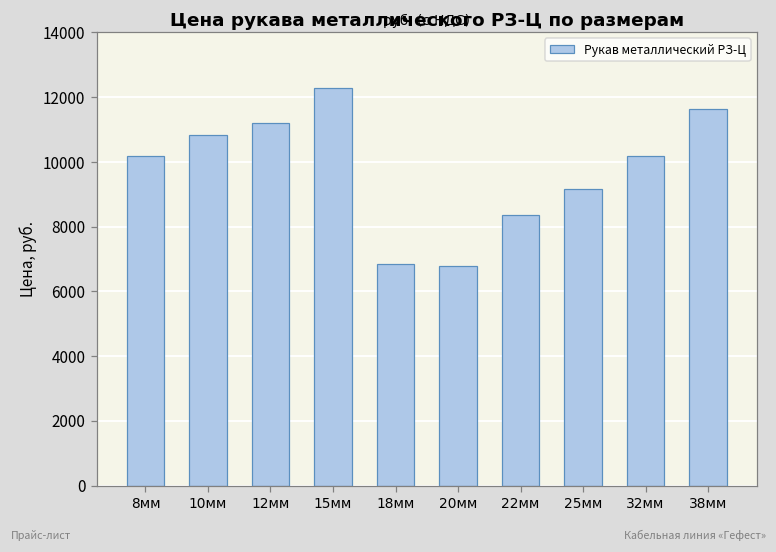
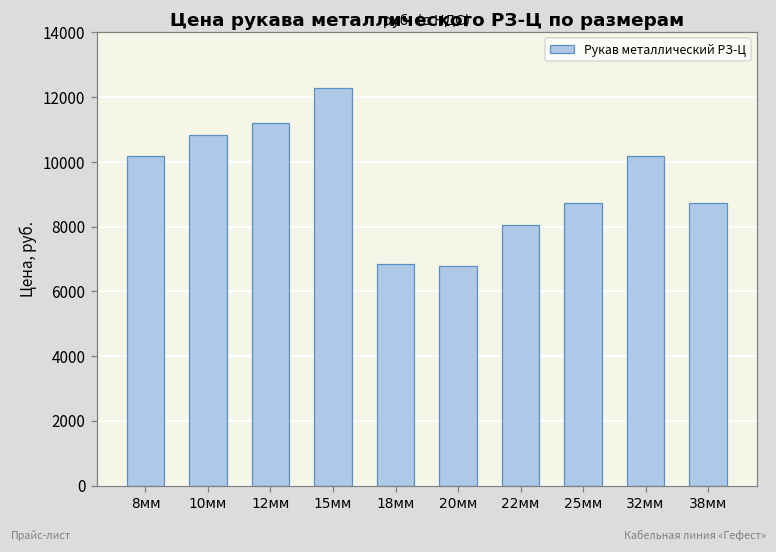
22мм: 8400 -> 8100
25мм: 9200 -> 8700
38мм: 11600 -> 8700
